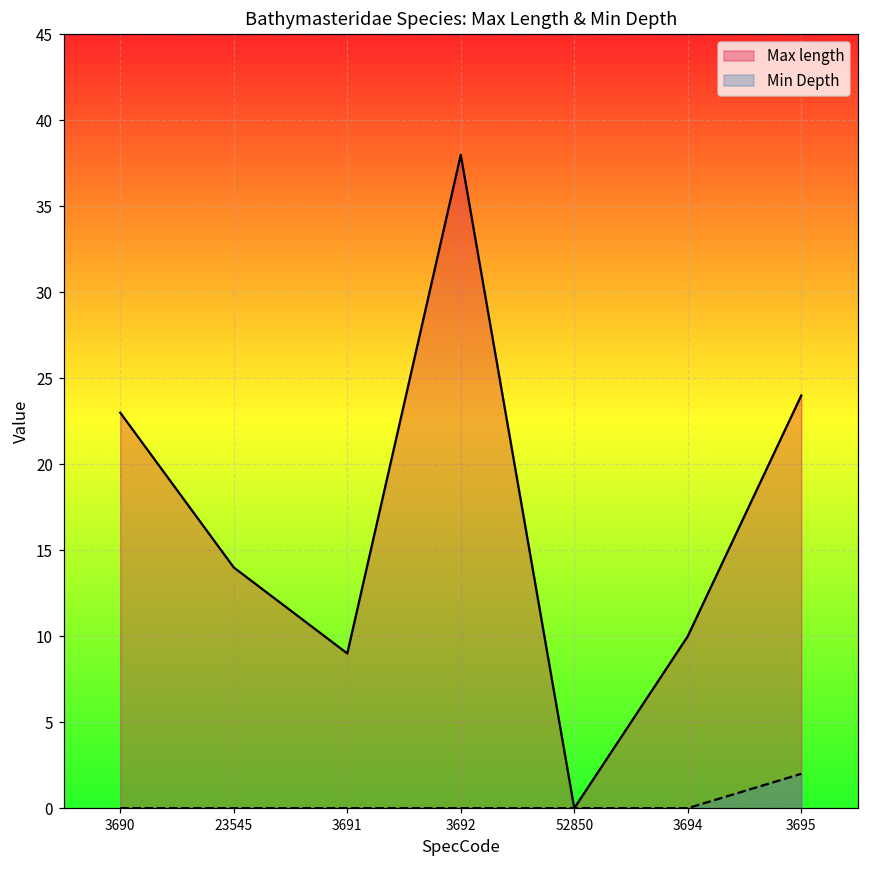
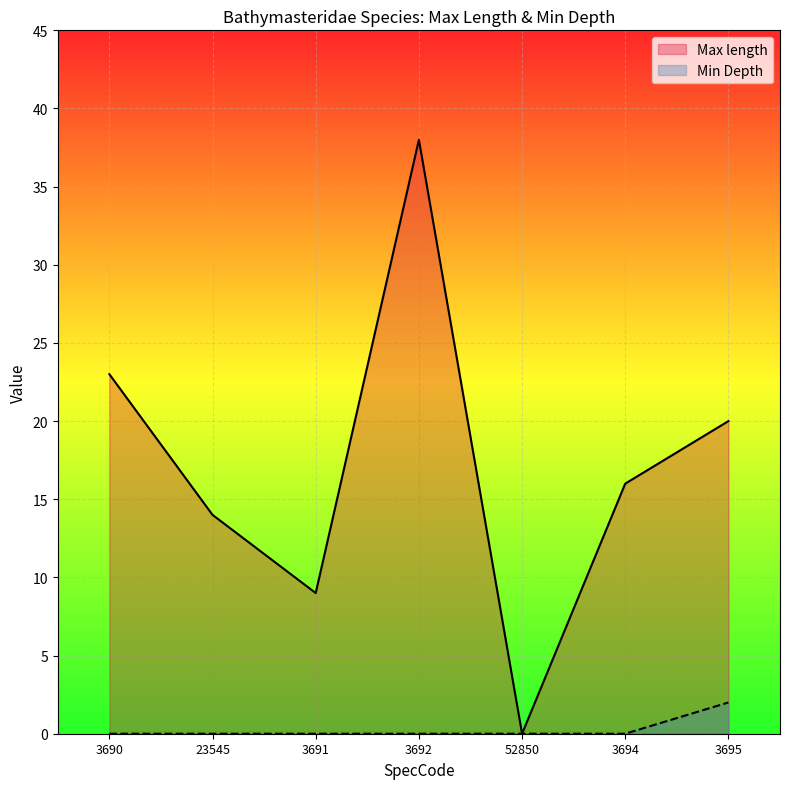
Max length, 3694: 10 -> 16
Max length, 3695: 24 -> 20
